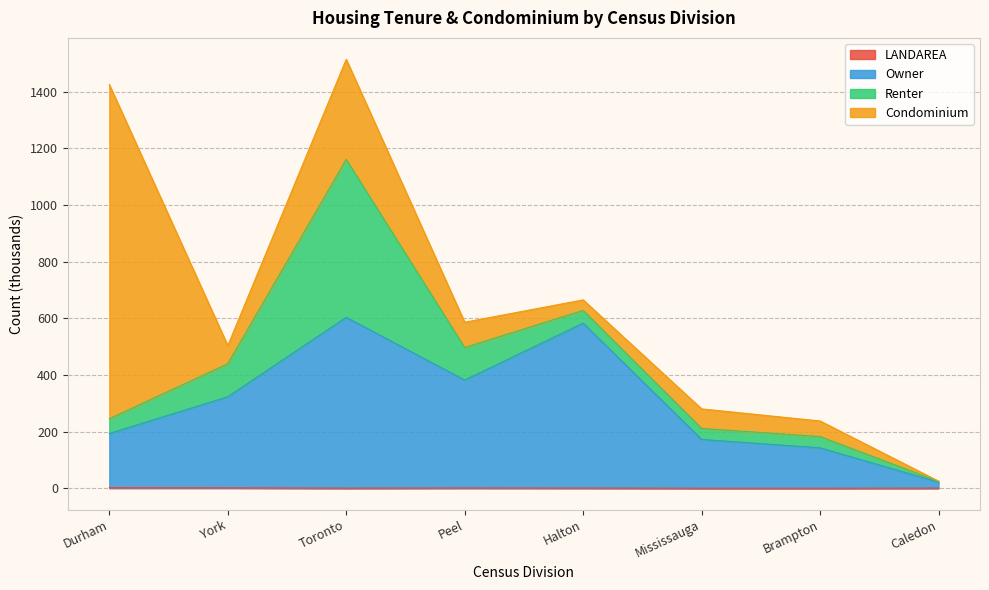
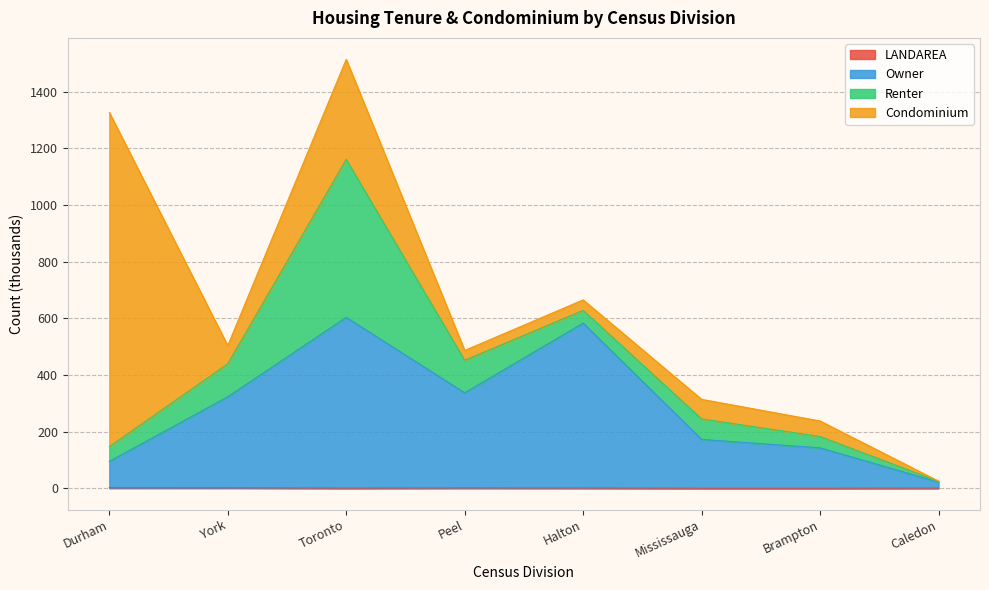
Owner, Durham: 190 -> 90
Owner, Peel: 380 -> 340
Condominium, Peel: 90 -> 30
Renter, Mississauga: 40 -> 70
